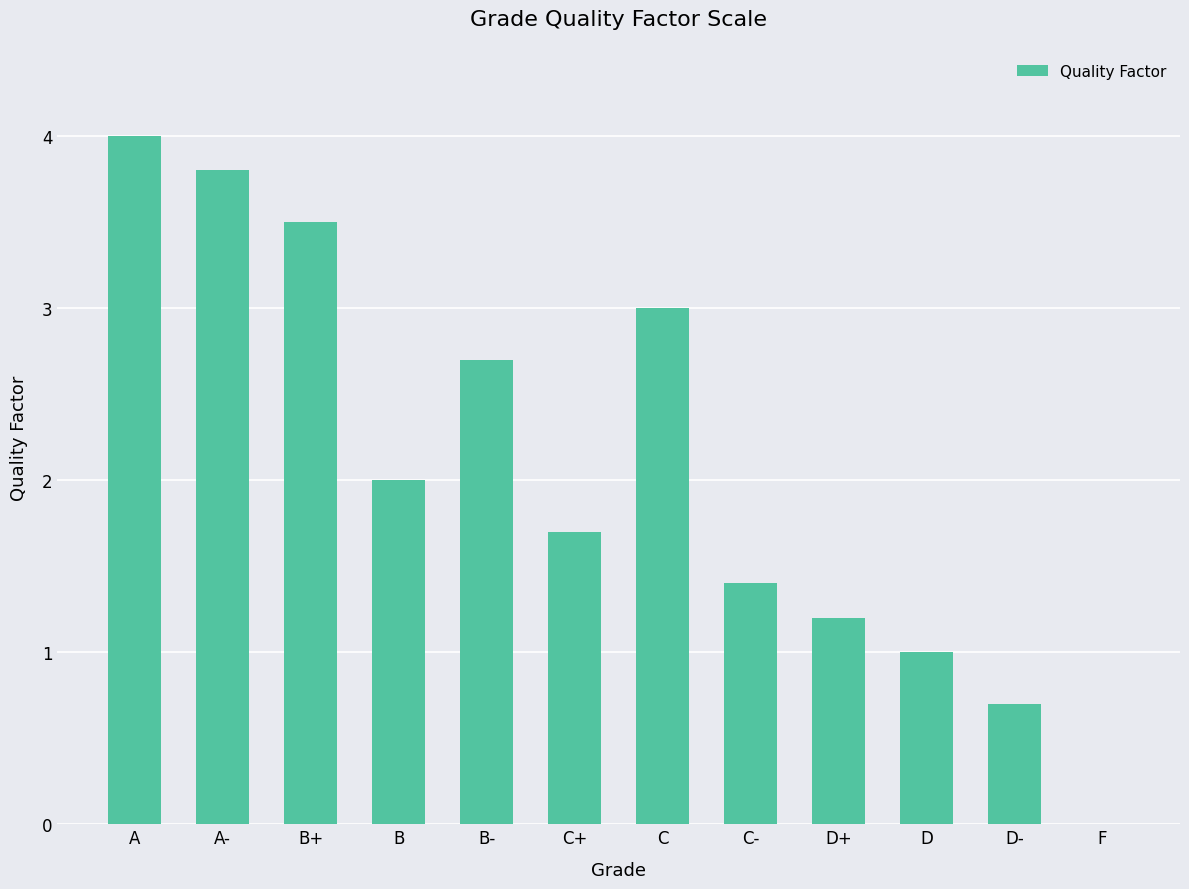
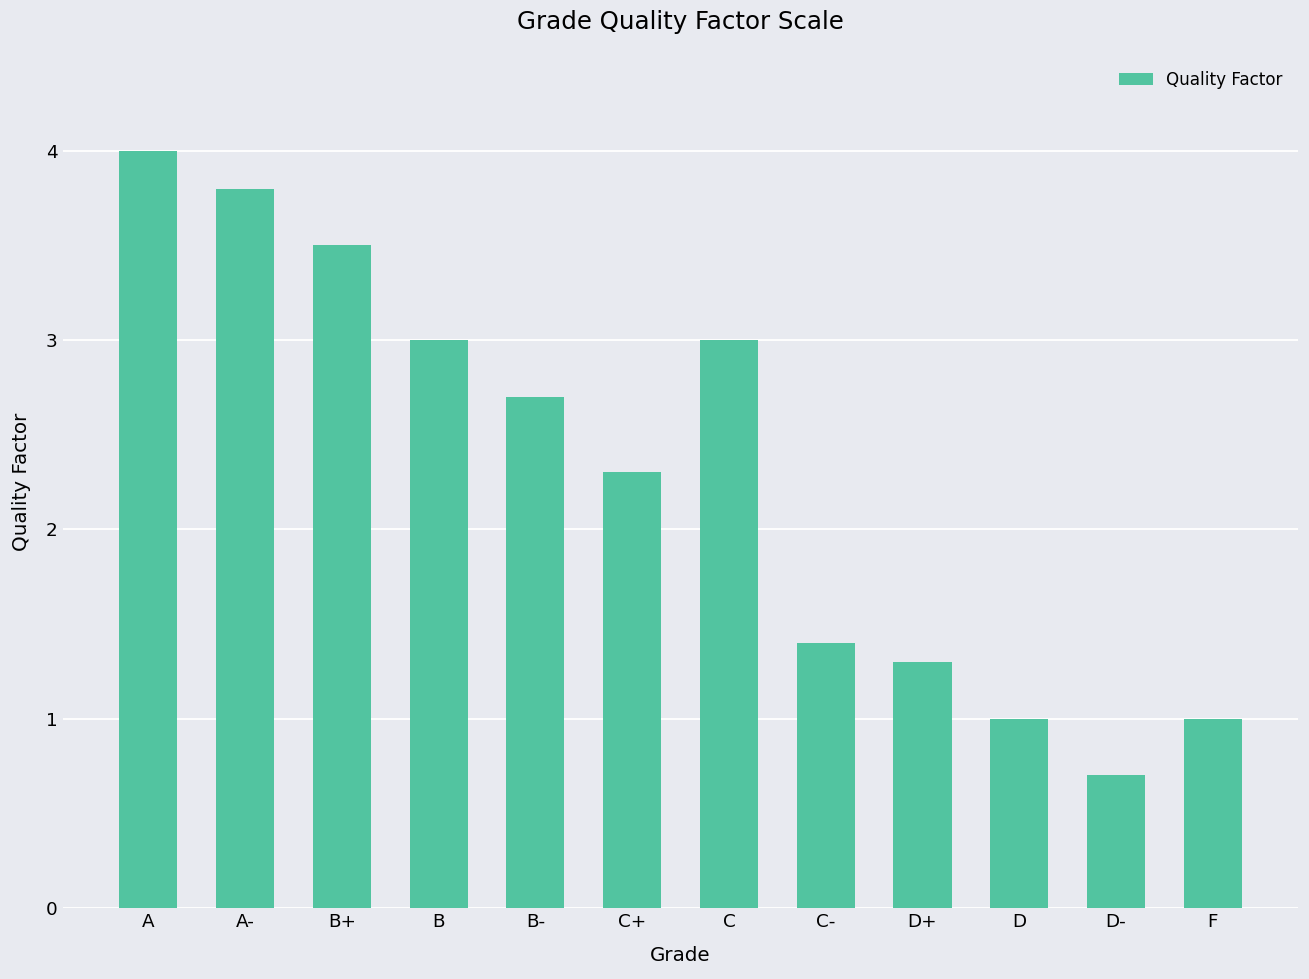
B: 2 -> 3
C+: 1.7 -> 2.3
D+: 1.2 -> 1.3
F: 0 -> 1
